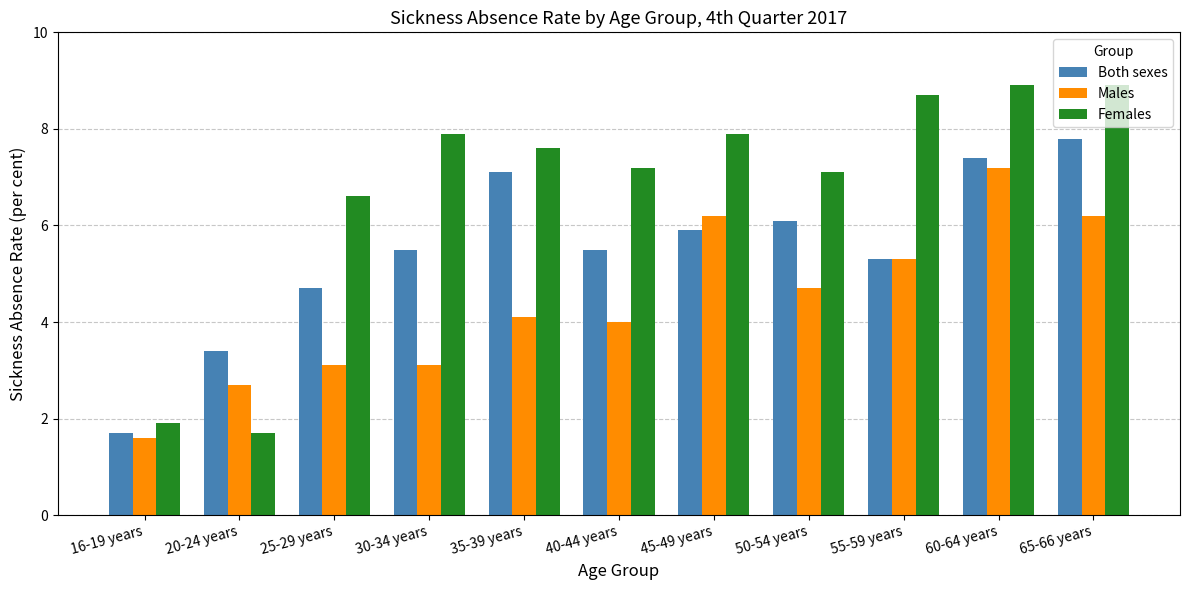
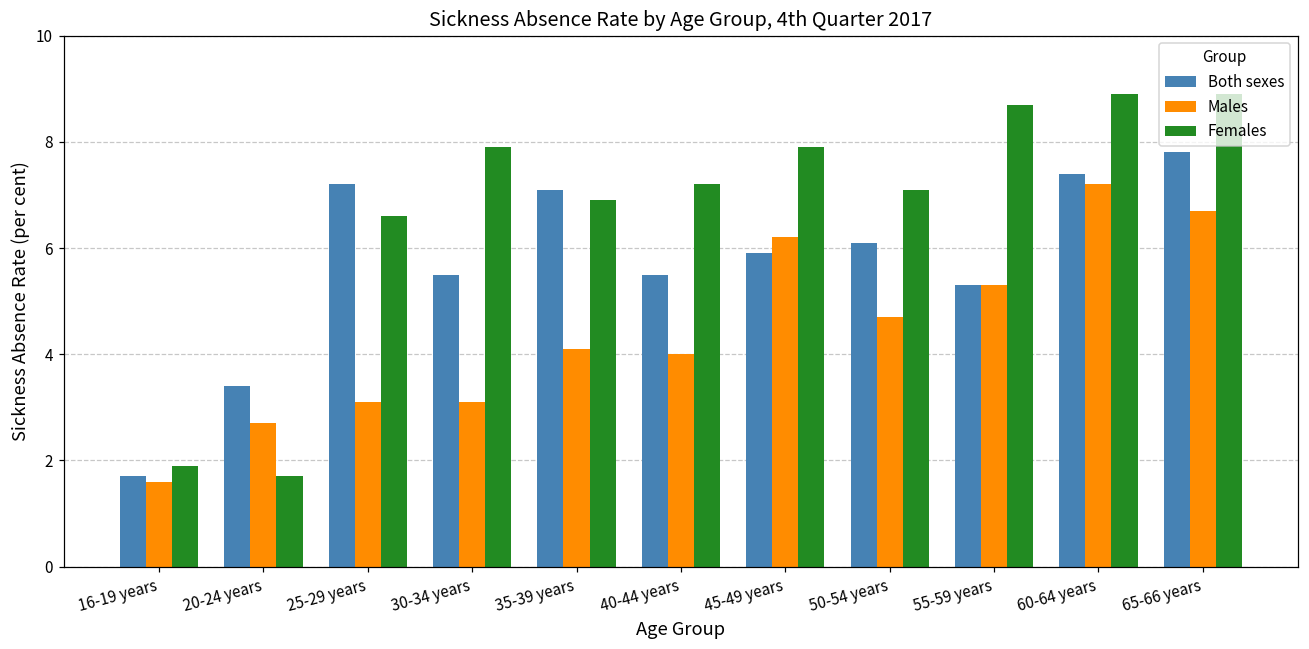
Both sexes, 25-29 years: 4.7 -> 7.2
Females, 35-39 years: 7.6 -> 6.9
Males, 65-66 years: 6.2 -> 6.7
